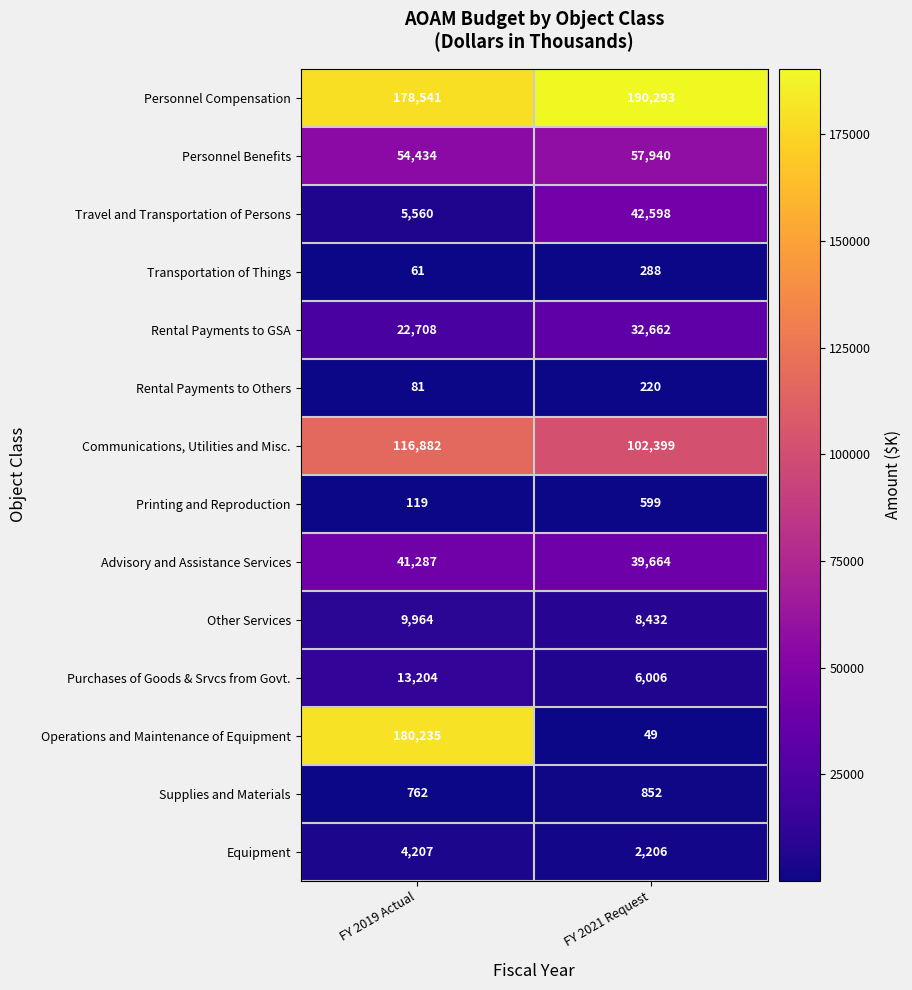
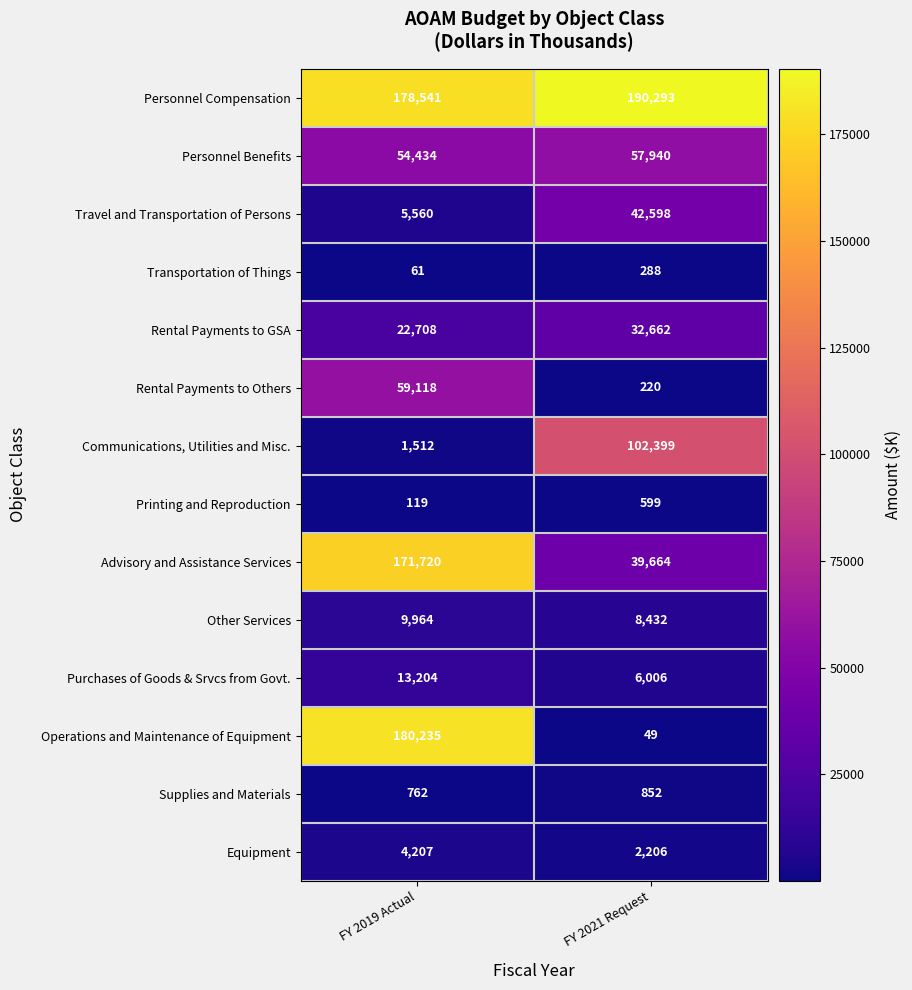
Rental Payments to Others, FY 2019 Actual: 81 -> 59,118
Communications, Utilities and Misc., FY 2019 Actual: 116,882 -> 1,512
Advisory and Assistance Services, FY 2019 Actual: 41,287 -> 171,720
